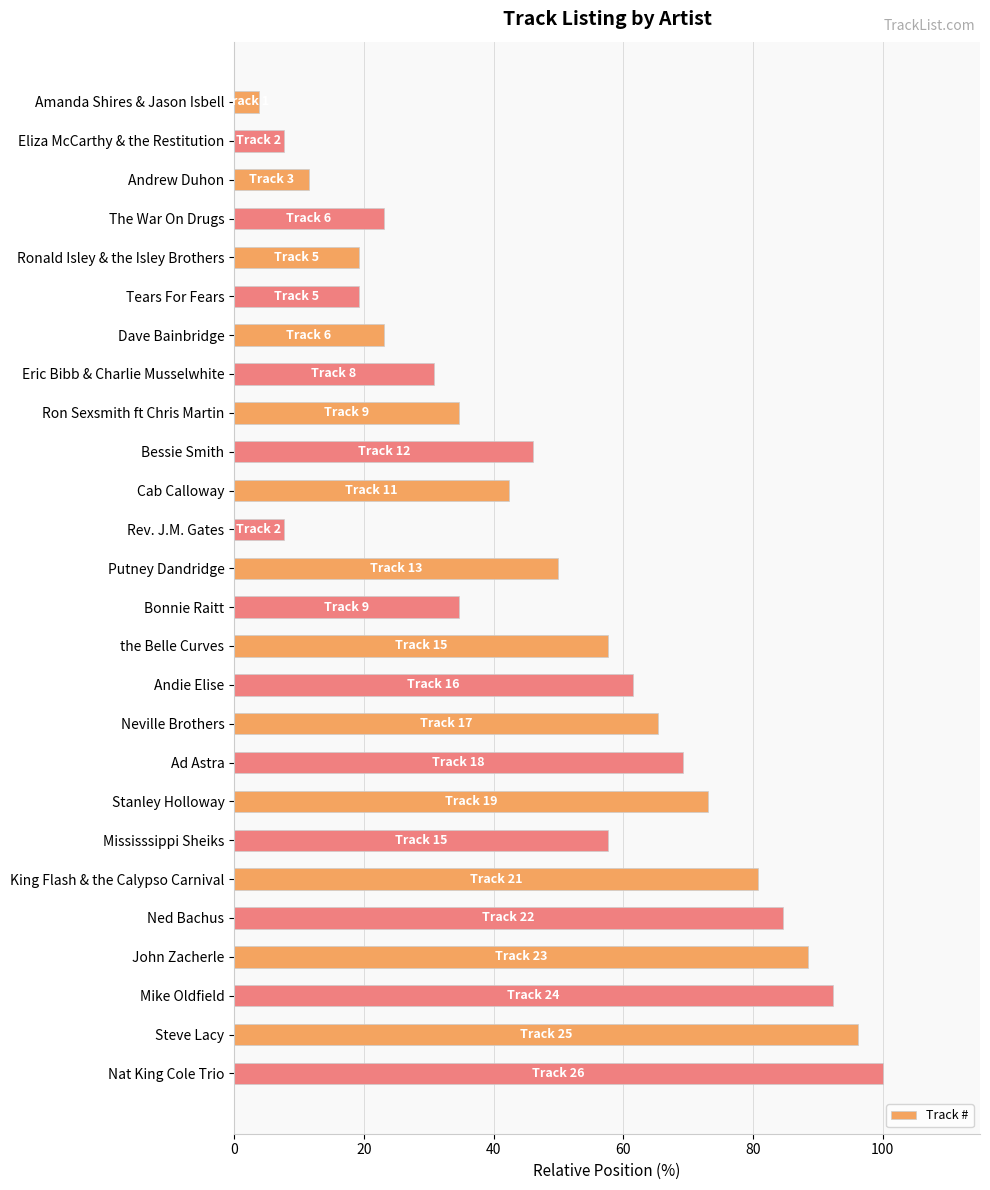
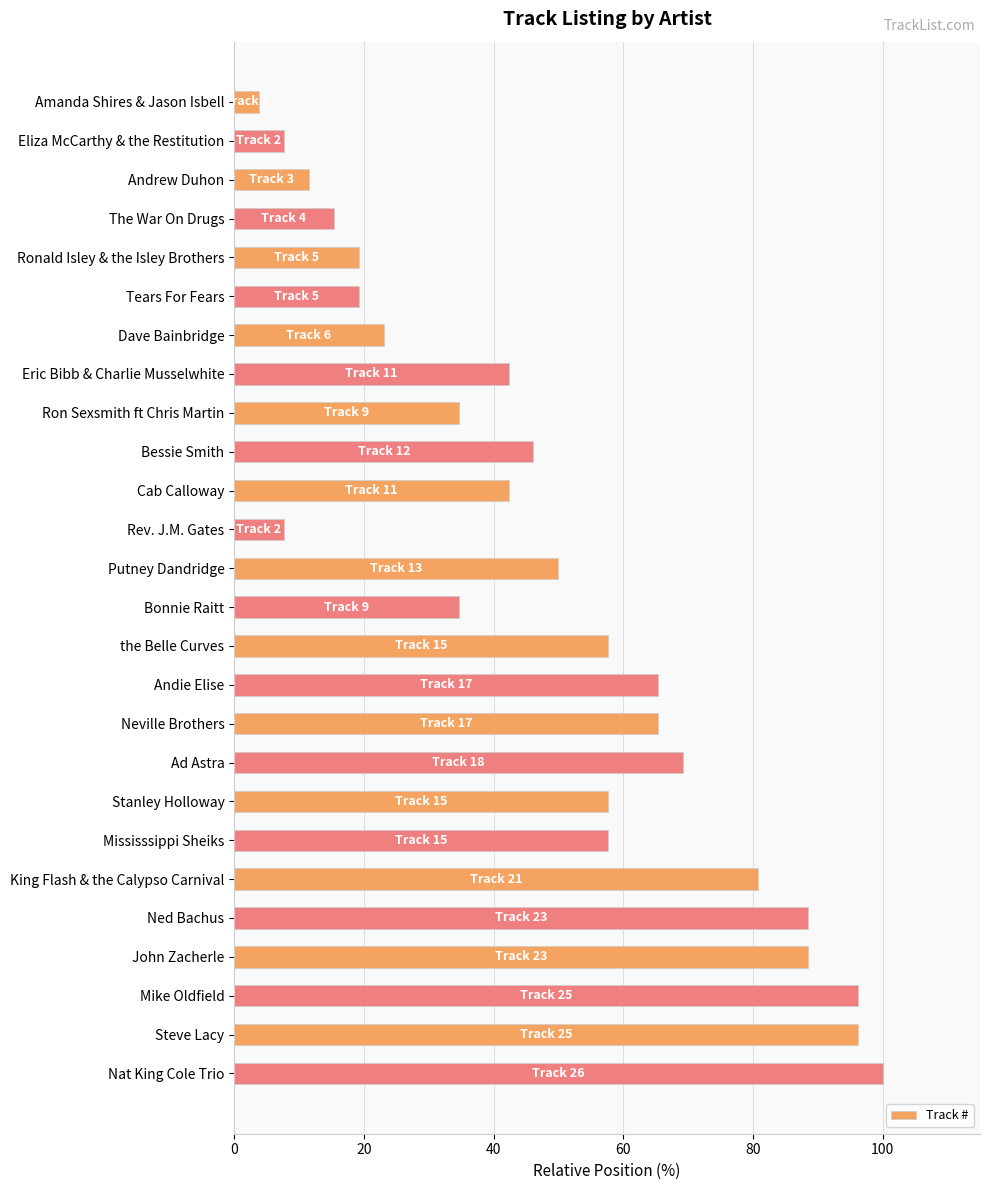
The War On Drugs: 6 -> 4
Eric Bibb & Charlie Musselwhite: 8 -> 11
Andie Elise: 16 -> 17
Stanley Holloway: 19 -> 15
Ned Bachus: 22 -> 23
Mike Oldfield: 24 -> 25
